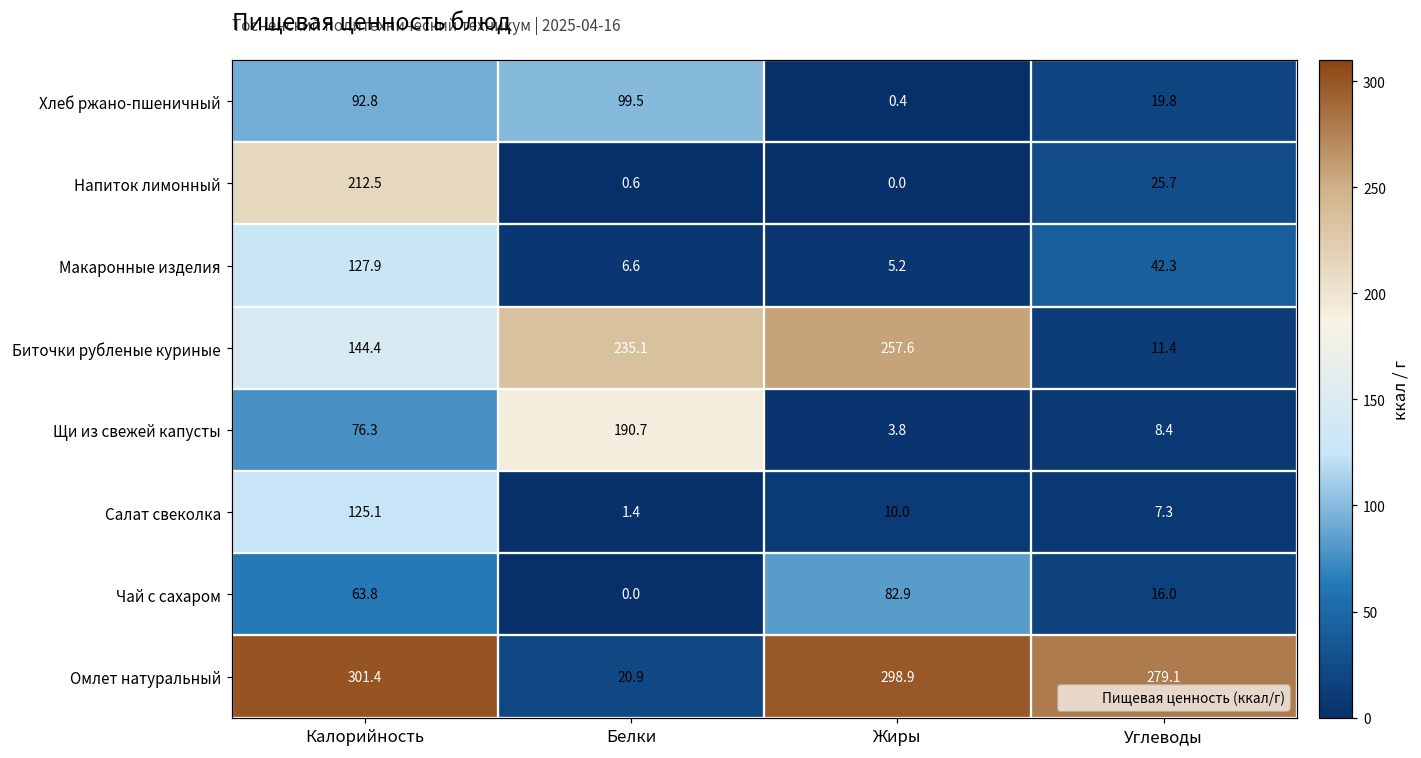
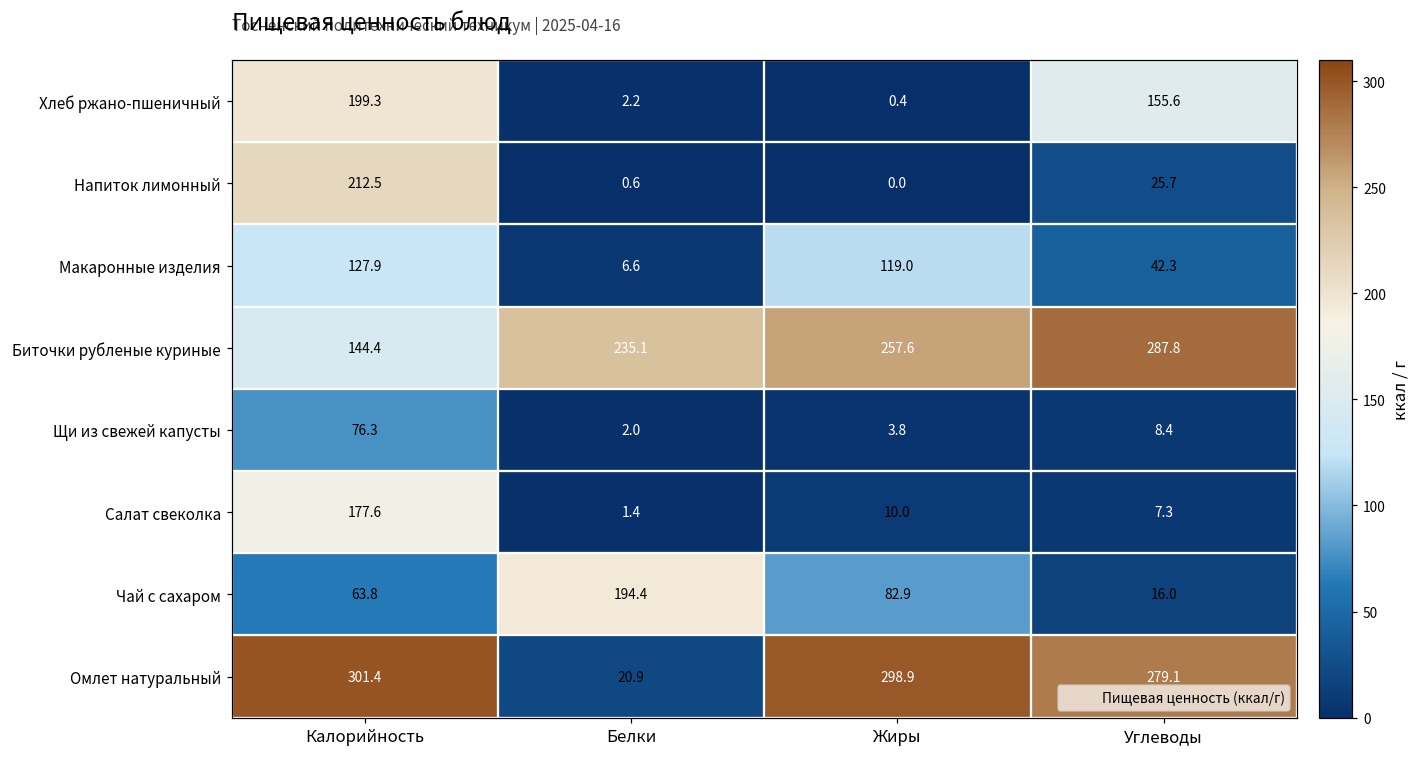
Хлеб ржано-пшеничный, Калорийность: 92.8 -> 199.3
Хлеб ржано-пшеничный, Белки: 99.5 -> 2.2
Хлеб ржано-пшеничный, Углеводы: 19.8 -> 155.6
Макаронные изделия, Жиры: 5.2 -> 119.0
Биточки рубленые куриные, Углеводы: 11.4 -> 287.8
Щи из свежей капусты, Белки: 190.7 -> 2.0
Салат свеколка, Калорийность: 125.1 -> 177.6
Чай с сахаром, Белки: 0.0 -> 194.4
